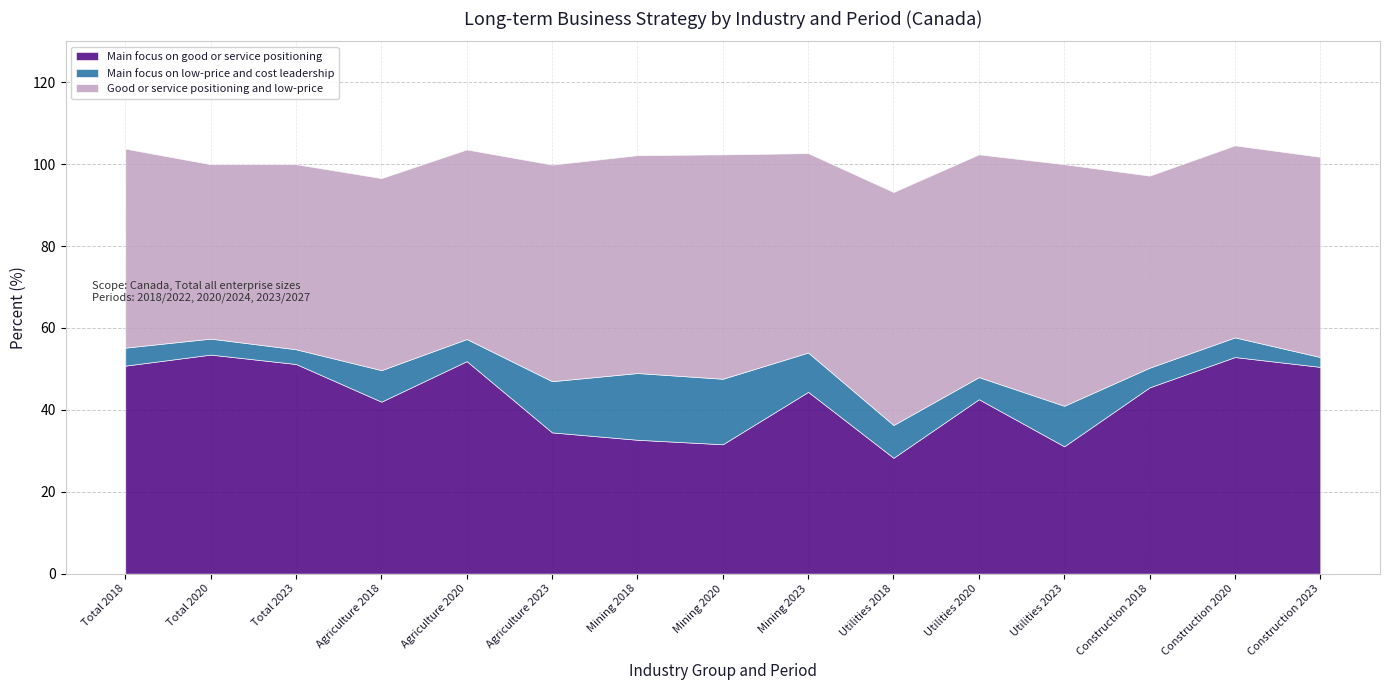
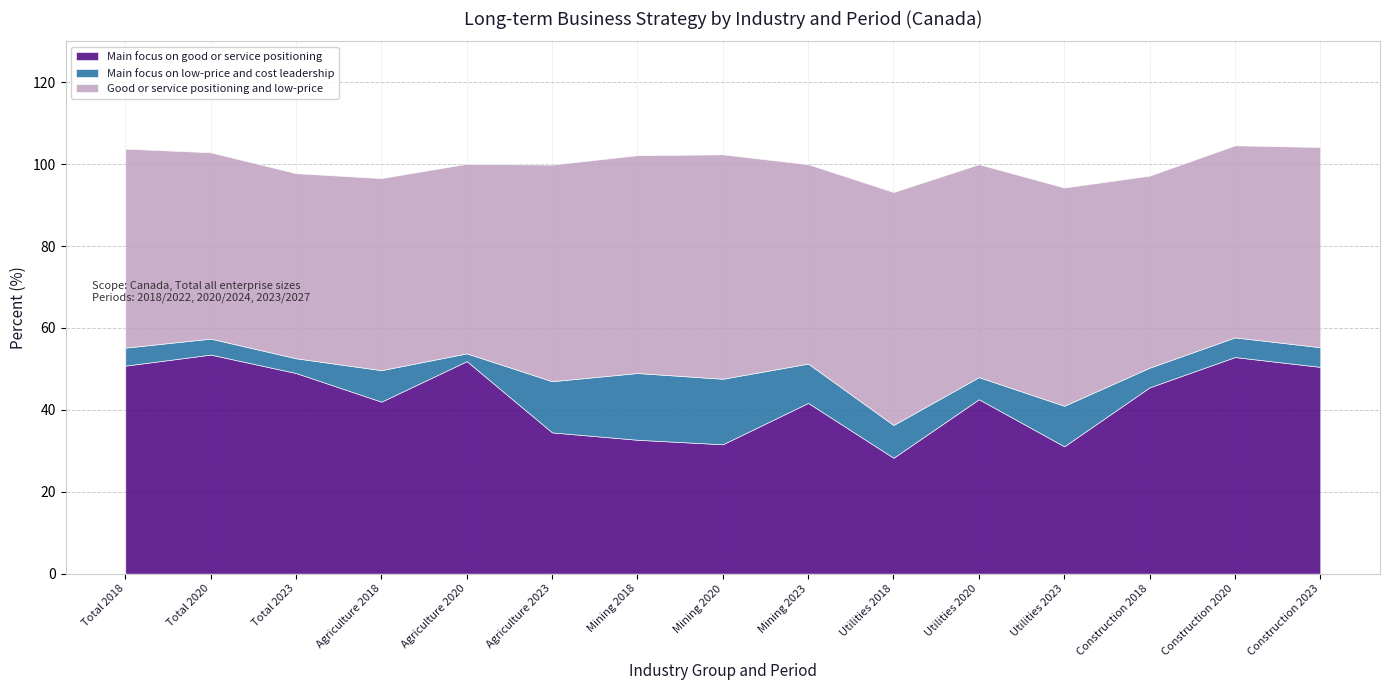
Good or service positioning and low-price, Total 2020: 43 -> 46
Main focus on good or service positioning, Total 2023: 51 -> 49
Main focus on low-price and cost leadership, Agriculture 2020: 5 -> 2
Main focus on good or service positioning, Mining 2023: 44 -> 42
Good or service positioning and low-price, Utilities 2020: 54 -> 52
Good or service positioning and low-price, Utilities 2023: 59 -> 53
Main focus on low-price and cost leadership, Construction 2023: 2 -> 5
